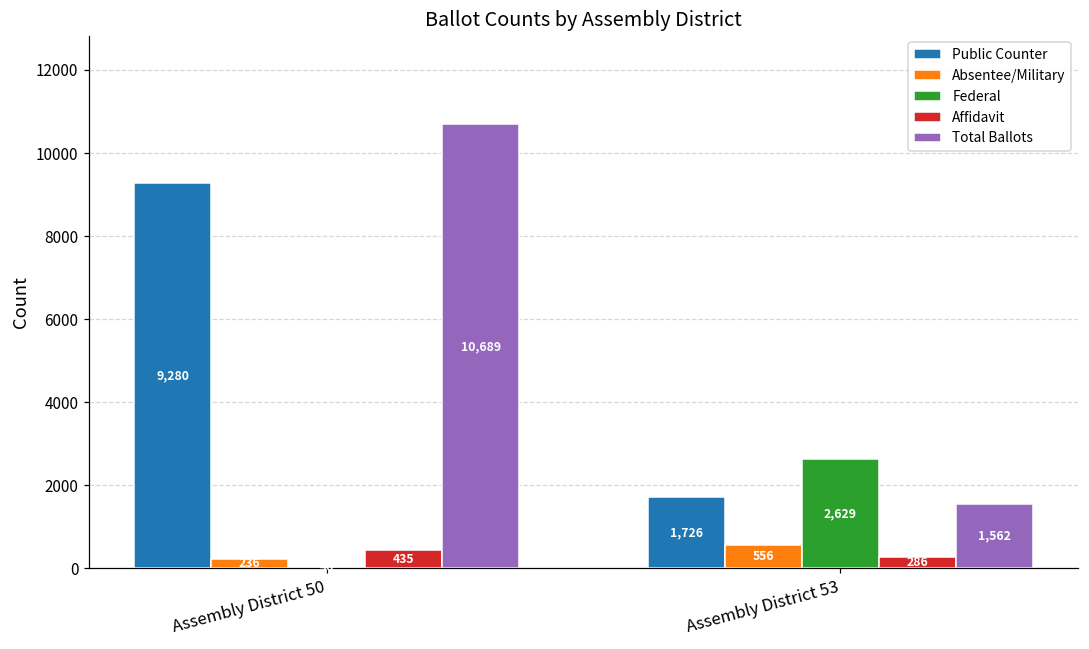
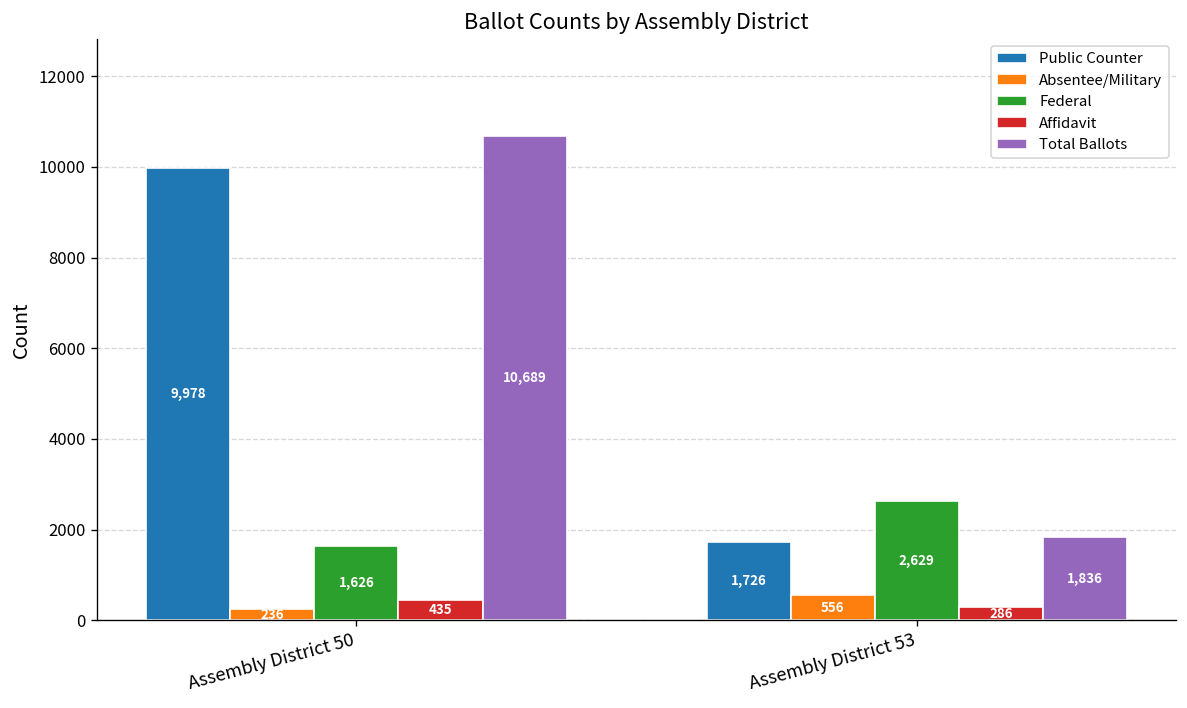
Public Counter, Assembly District 50: 9,280 -> 9,978
Federal, Assembly District 50: 0 -> 1600
Total Ballots, Assembly District 53: 1,562 -> 1,836
